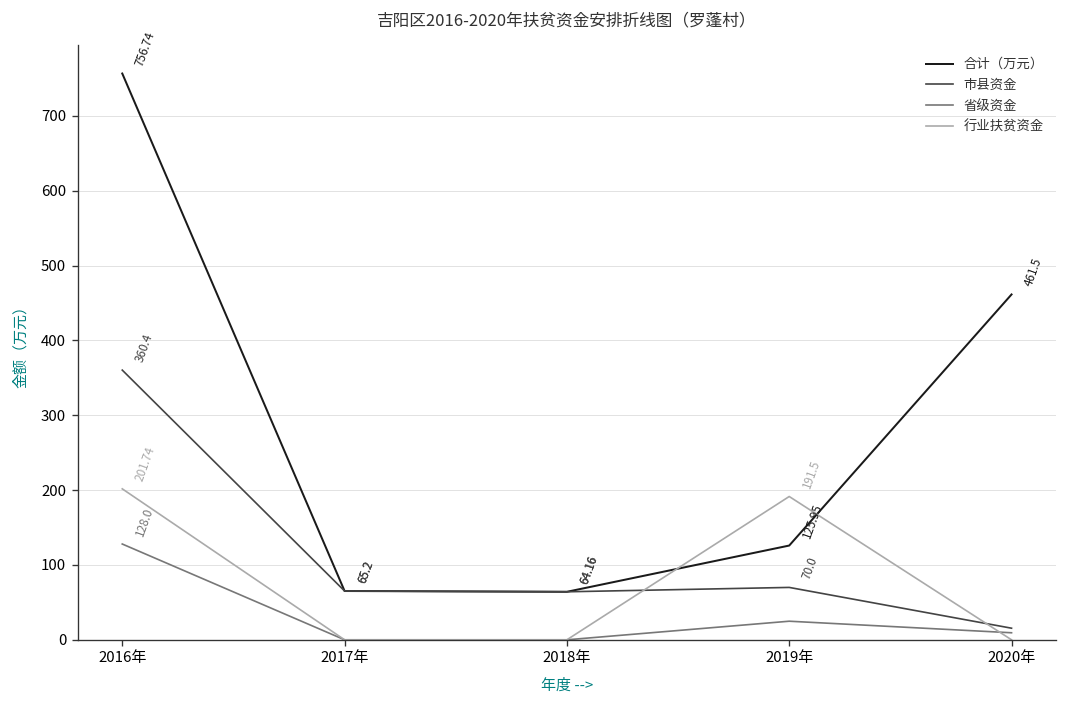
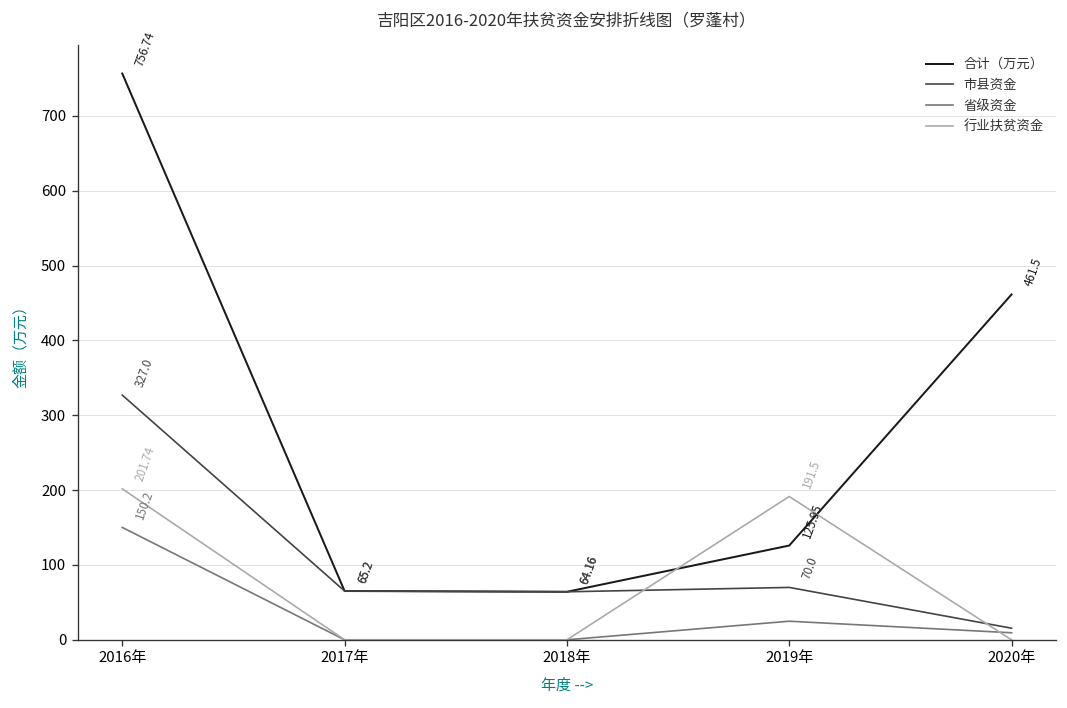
市县资金, 2016年: 360.4 -> 327.0
省级资金, 2016年: 128.0 -> 150.2
